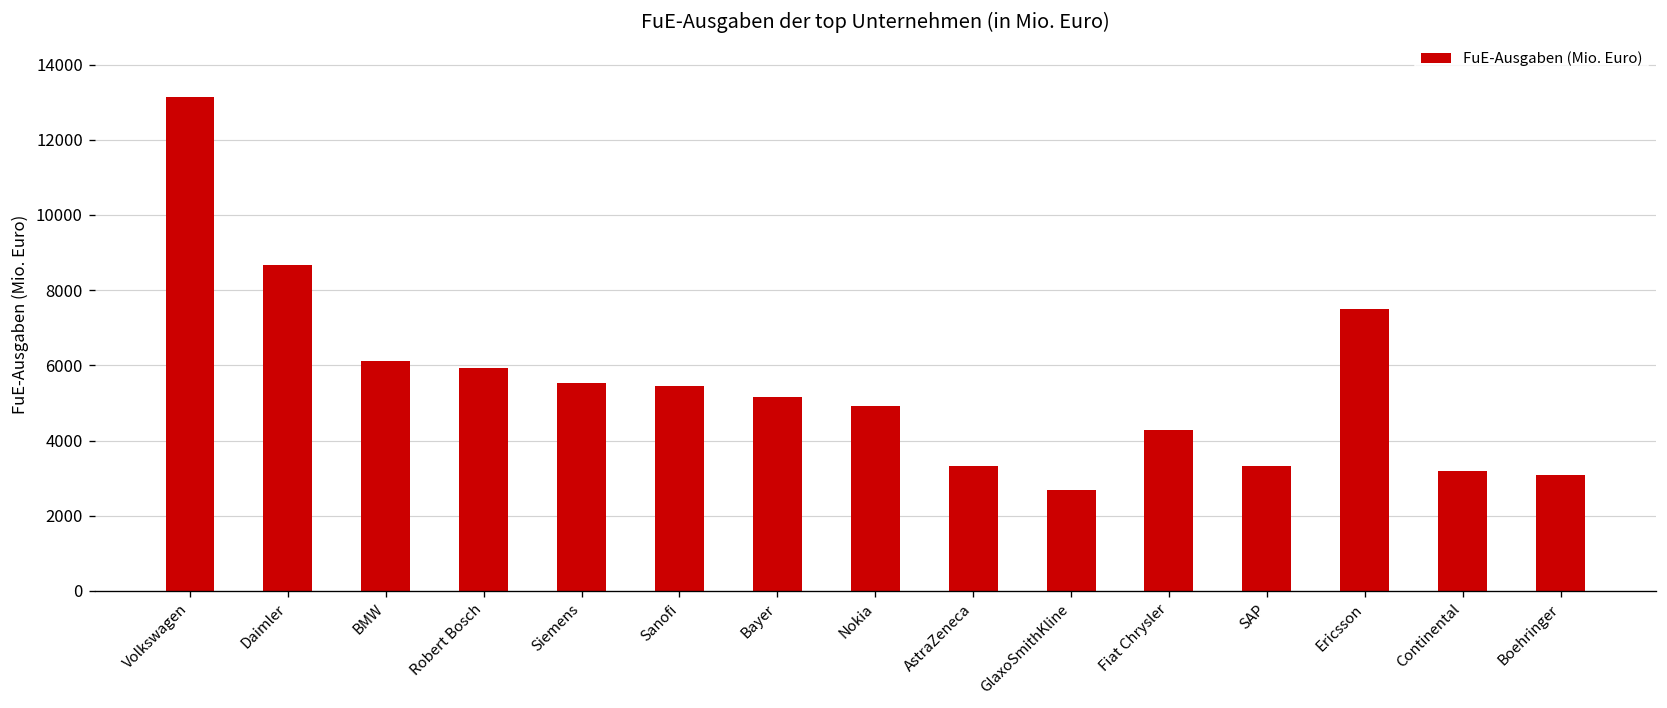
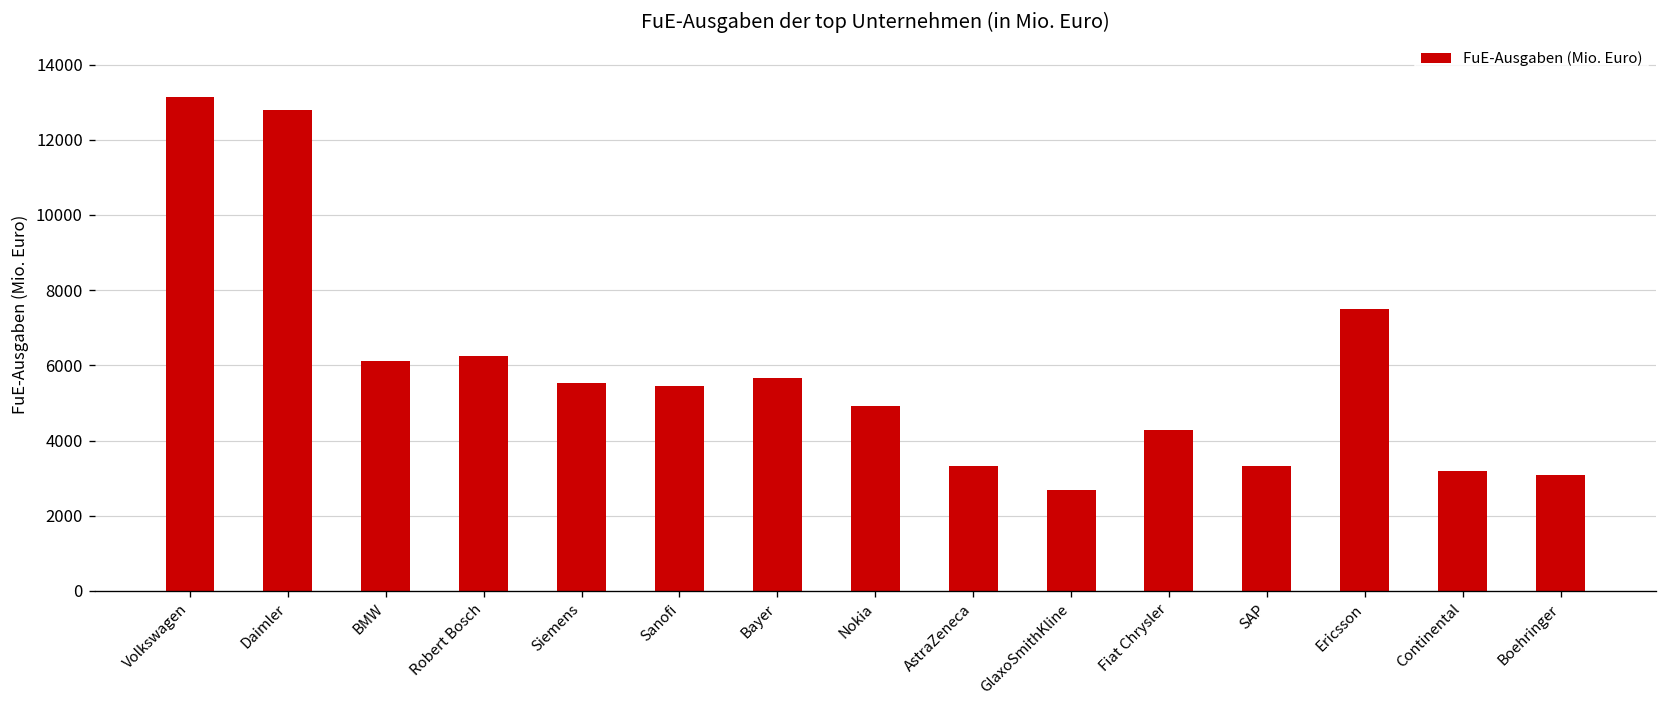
Daimler: 8700 -> 12800
Robert Bosch: 5900 -> 6300
Bayer: 5200 -> 5700
